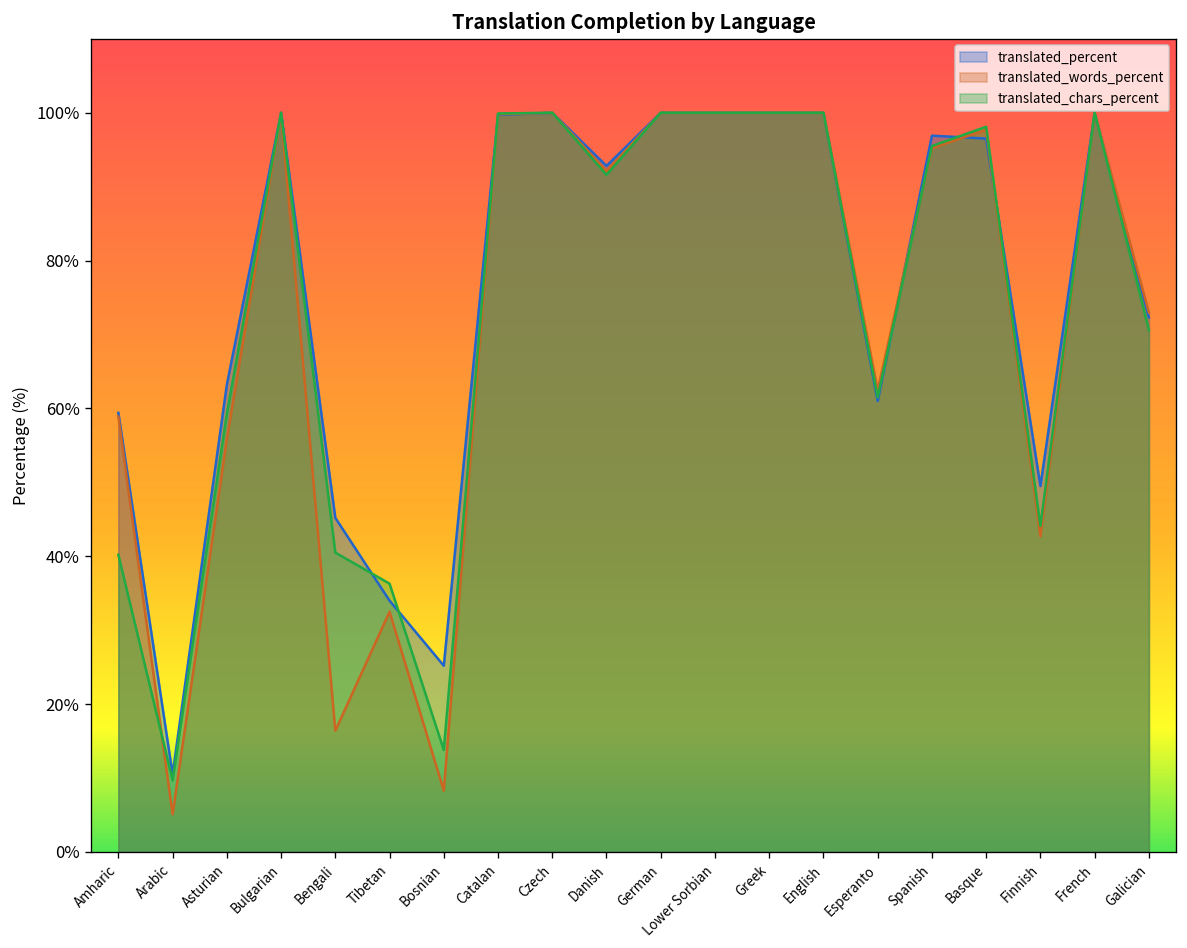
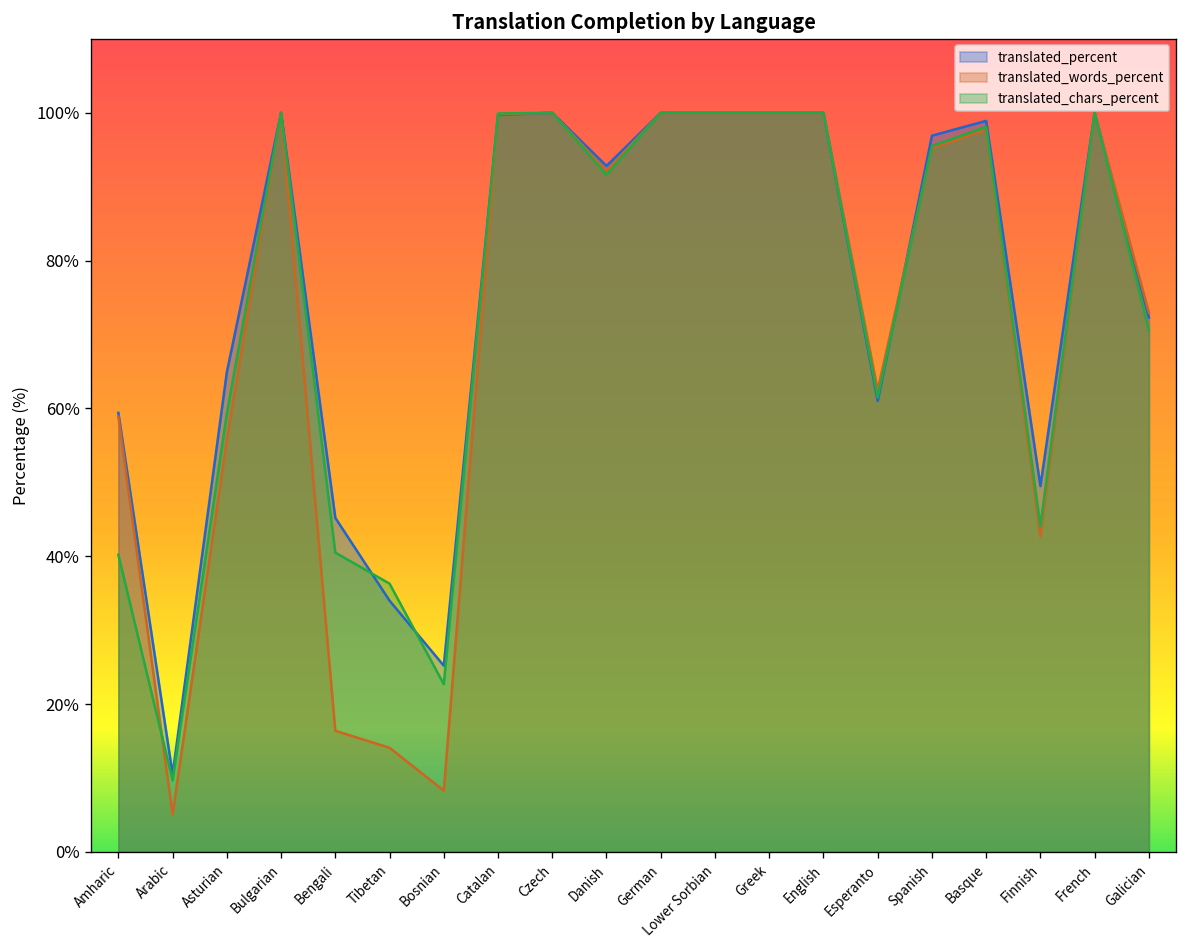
translated_percent, Asturian: 63% -> 65%
translated_words_percent, Tibetan: 33% -> 14%
translated_chars_percent, Bosnian: 14% -> 23%
translated_percent, Basque: 97% -> 99%
